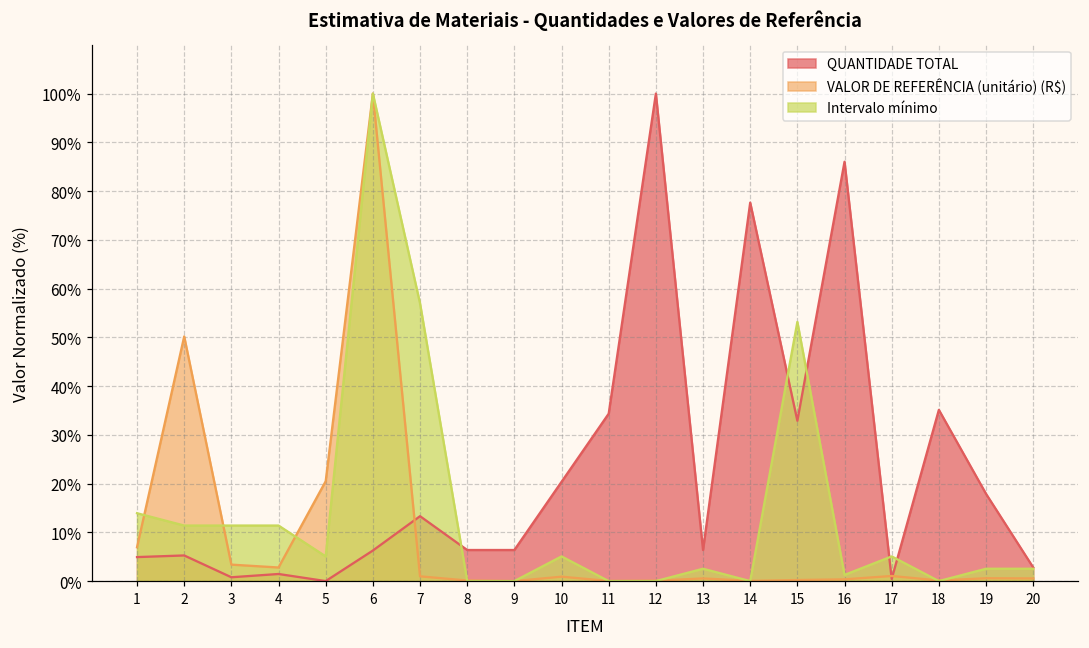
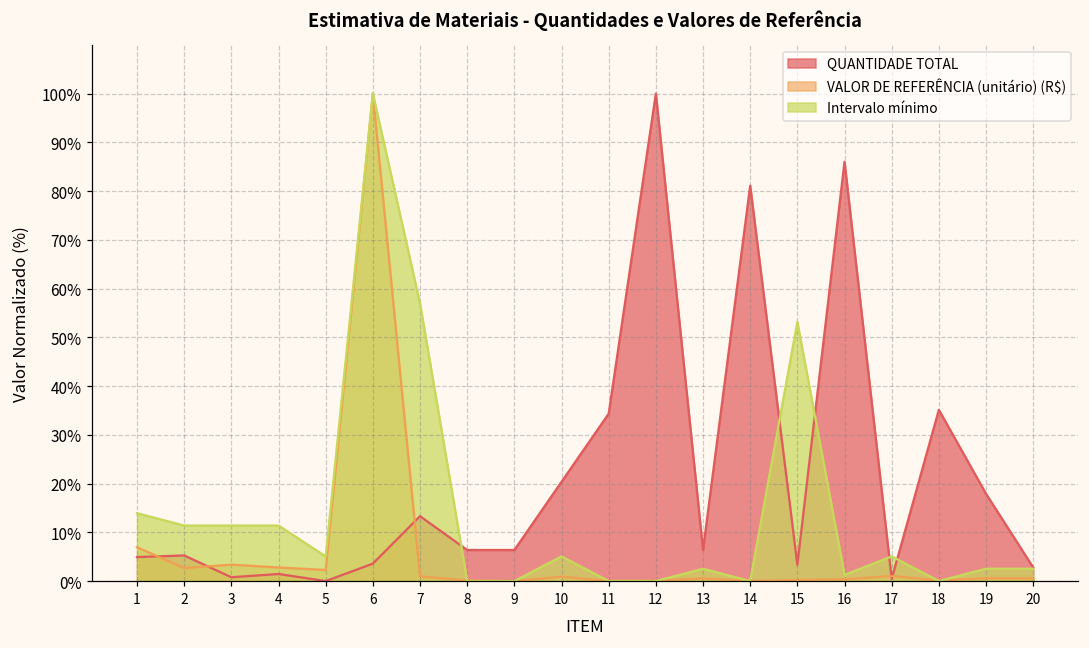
VALOR DE REFERÊNCIA (unitário) (R$), 2: 50% -> 3%
VALOR DE REFERÊNCIA (unitário) (R$), 5: 20% -> 2%
QUANTIDADE TOTAL, 6: 6% -> 4%
QUANTIDADE TOTAL, 14: 78% -> 81%
QUANTIDADE TOTAL, 15: 33% -> 3%
